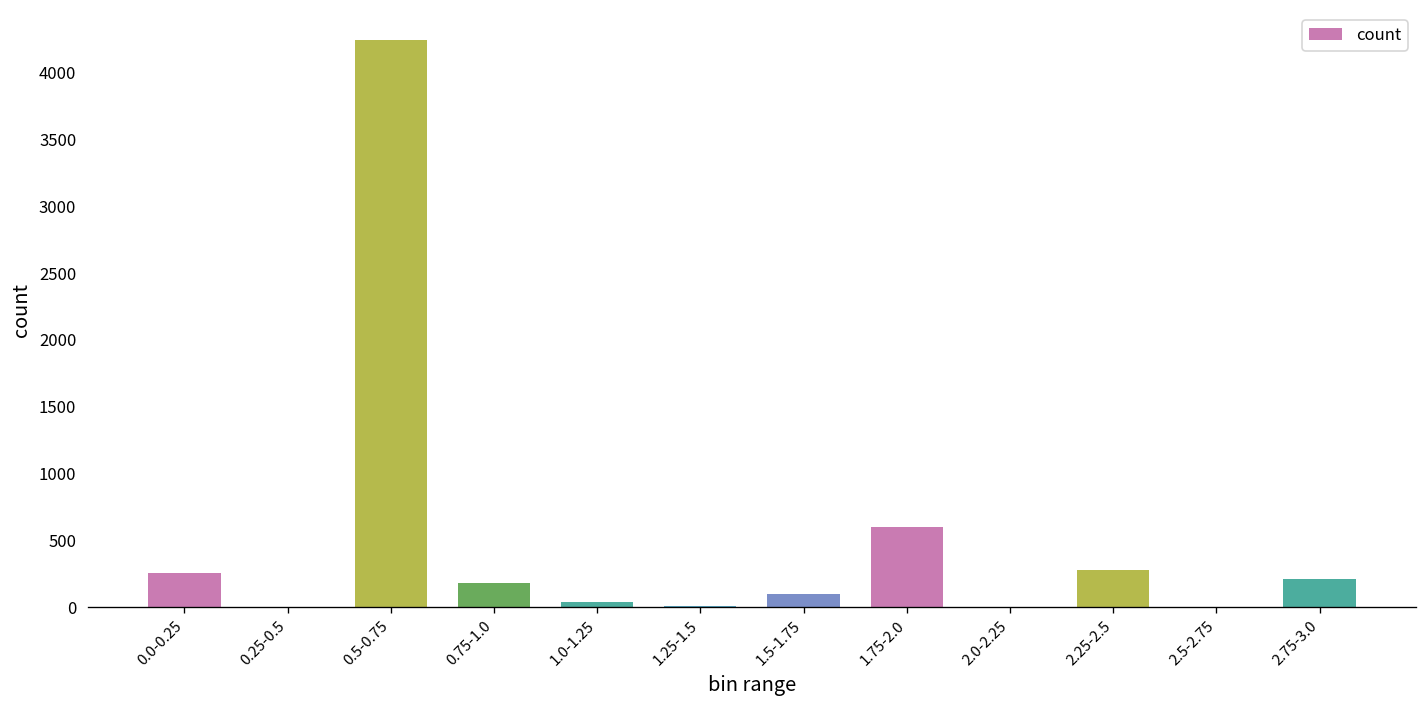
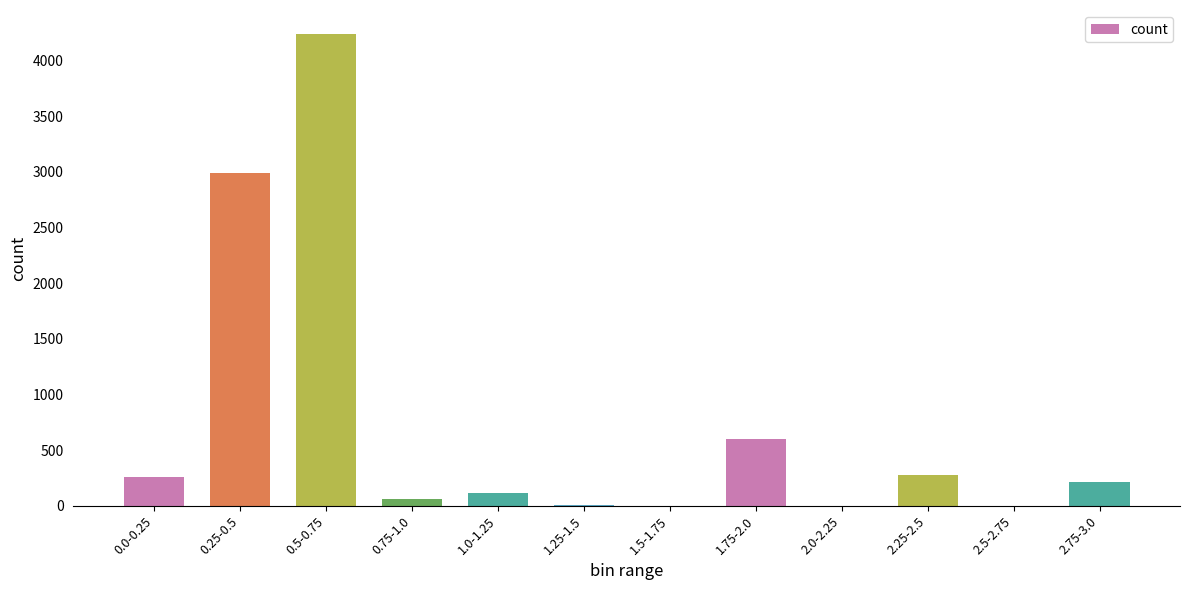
0.25-0.5: 0 -> 2990
0.75-1.0: 180 -> 60
1.0-1.25: 40 -> 120
1.5-1.75: 100 -> 0
